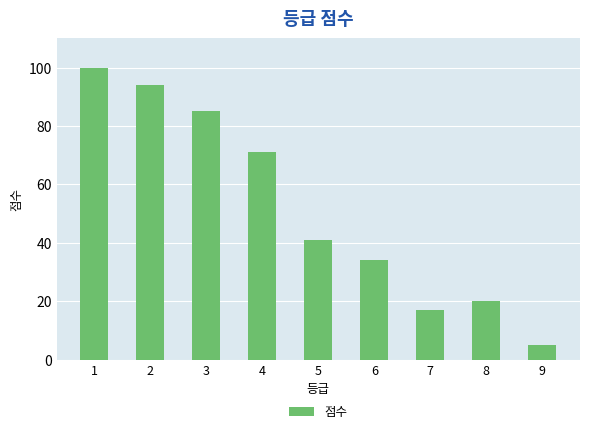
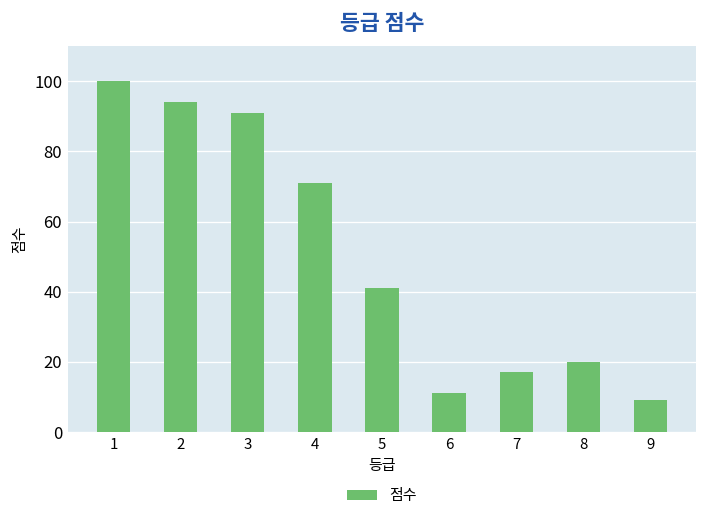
3: 85 -> 91
6: 34 -> 11
9: 5 -> 9
